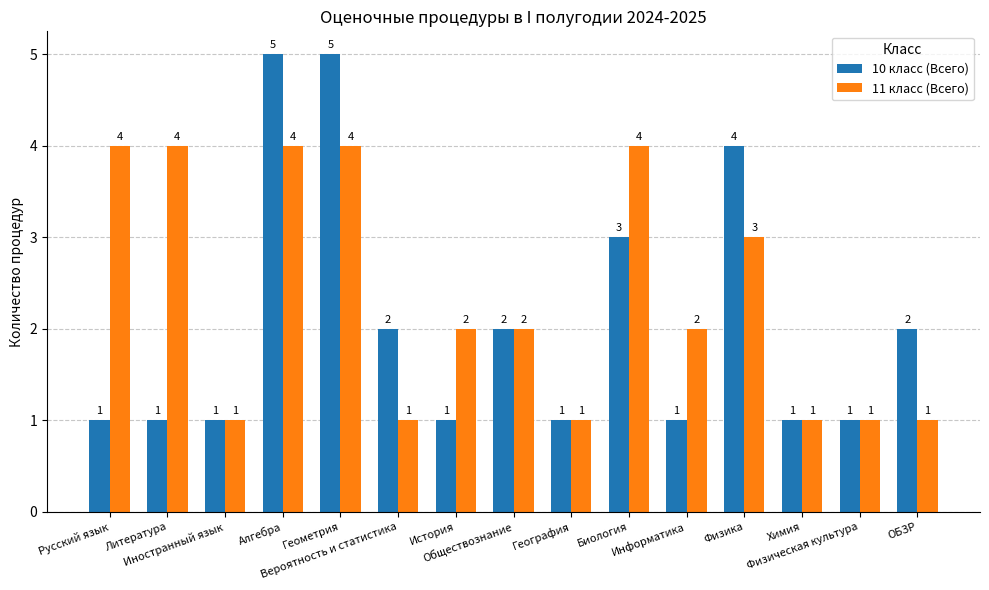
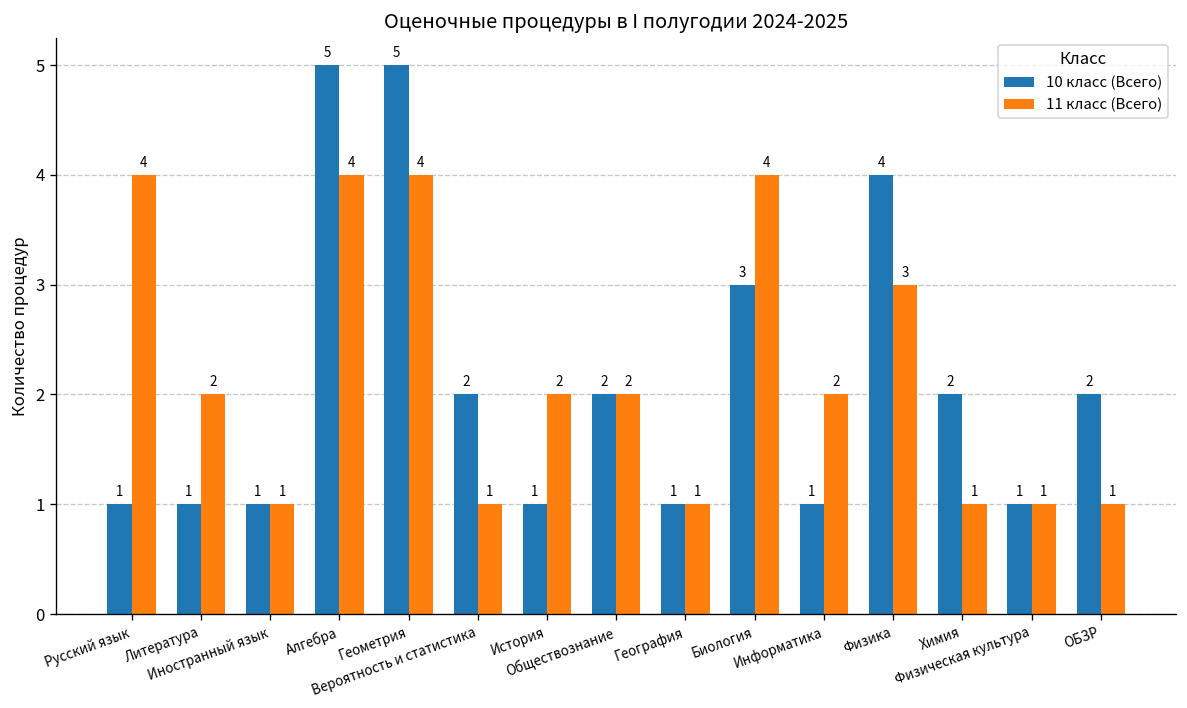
11 класс (Всего), Литература: 4 -> 2
10 класс (Всего), Химия: 1 -> 2
